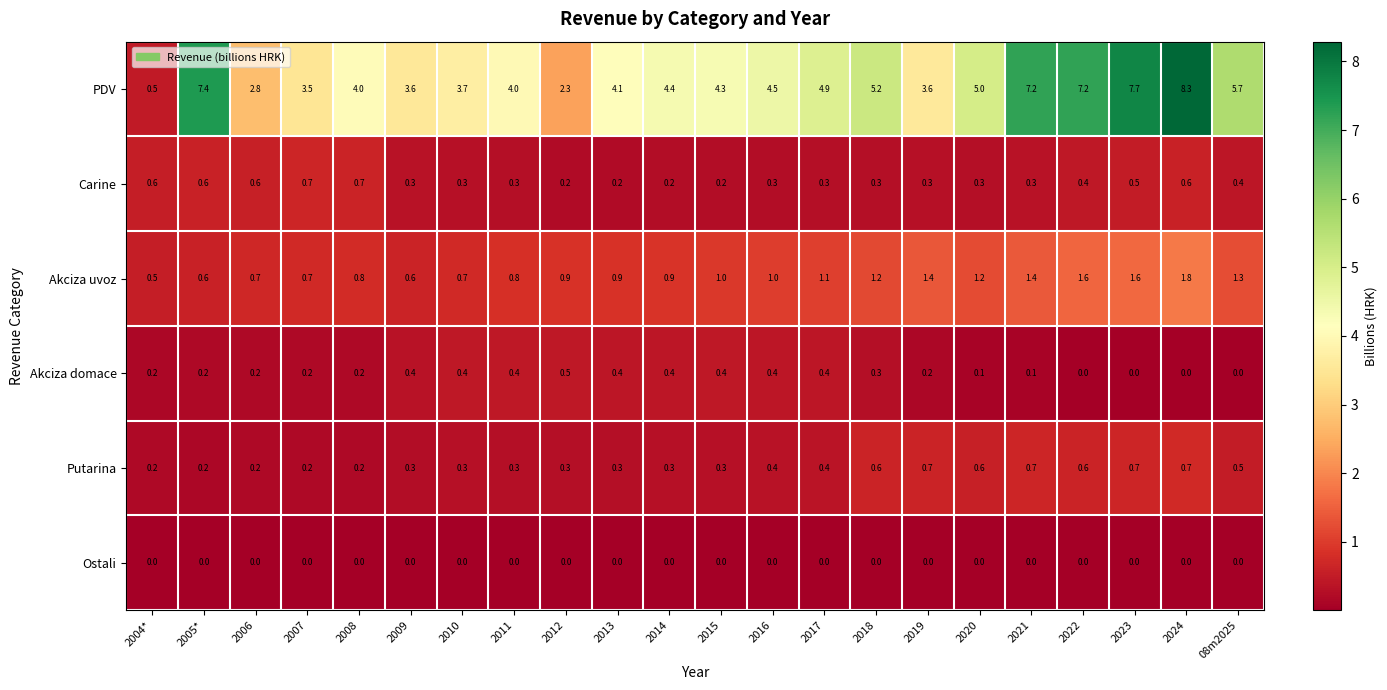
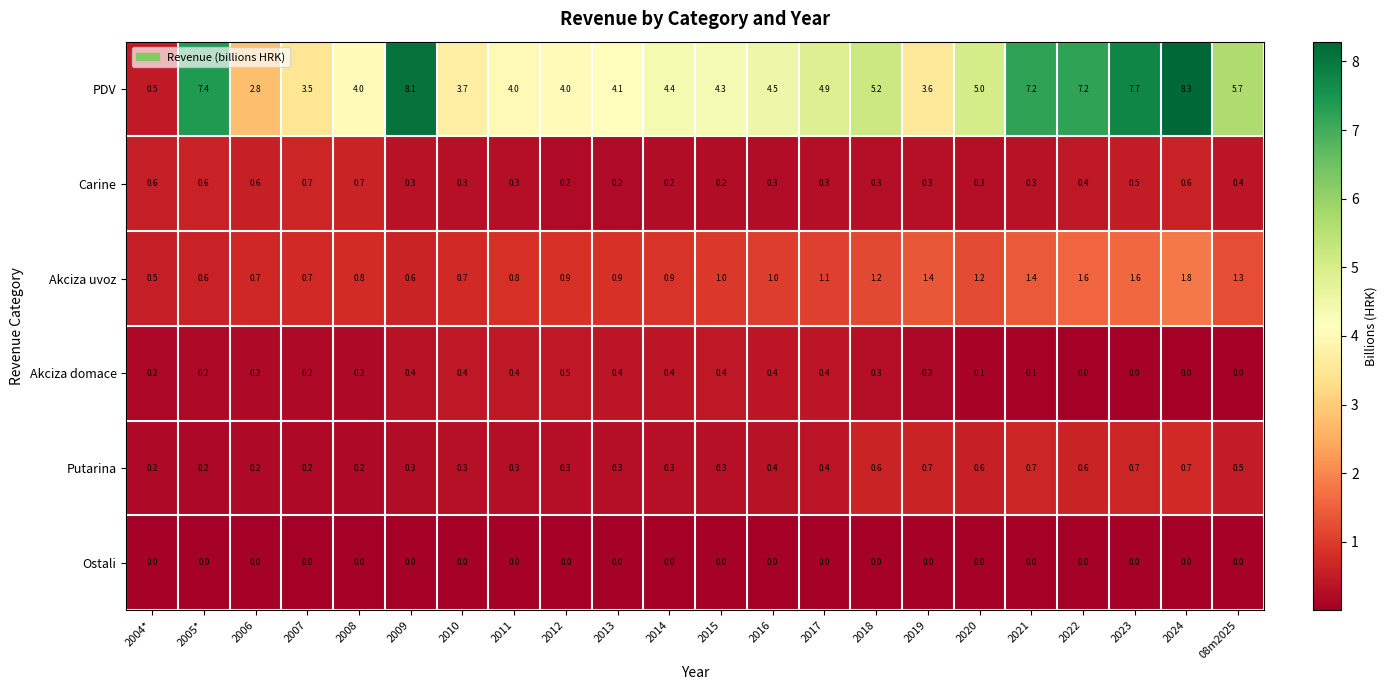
PDV, 2009: 3.6 -> 8.1
PDV, 2012: 2.3 -> 4.0
